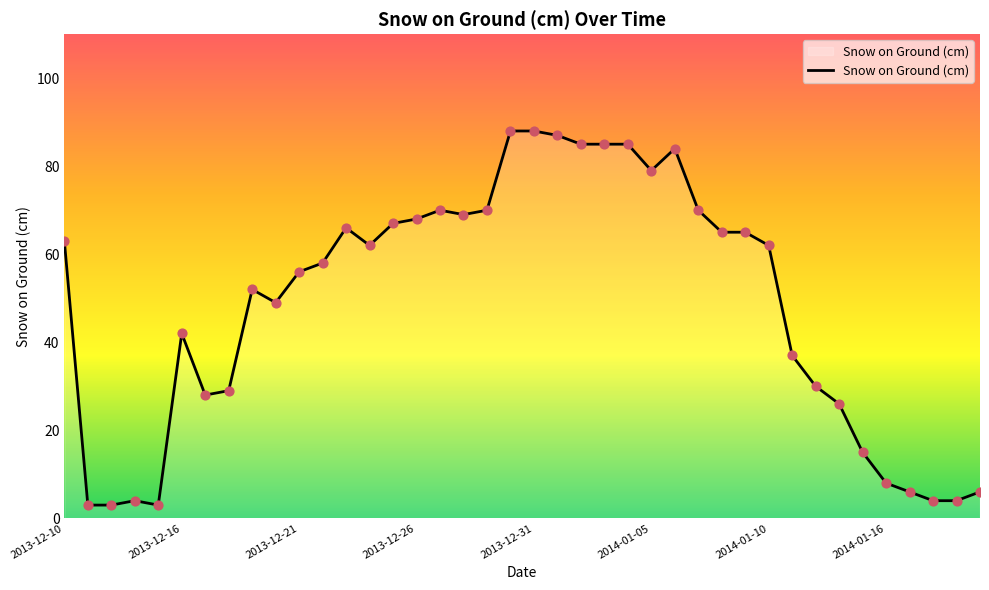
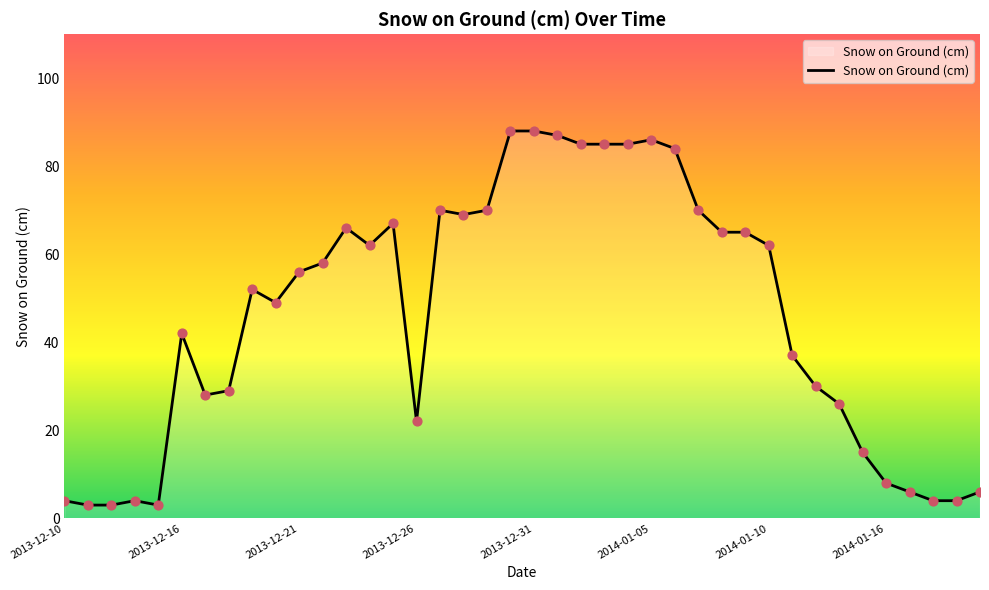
2013-12-10: 63 -> 4
2013-12-26: 68 -> 22
2014-01-05: 79 -> 86
